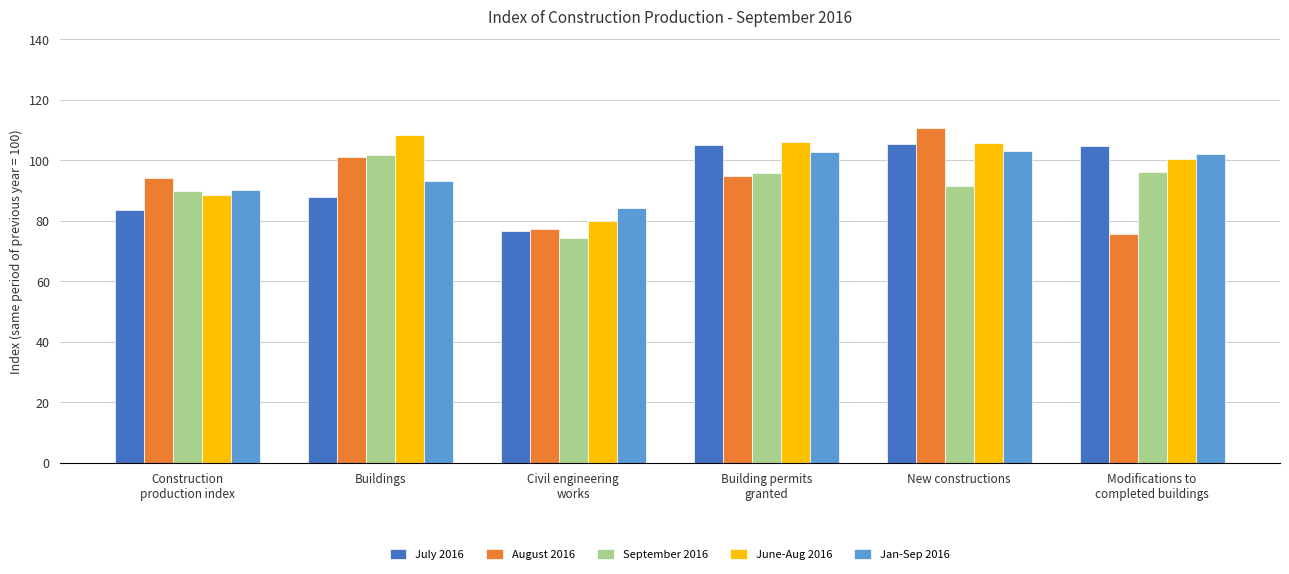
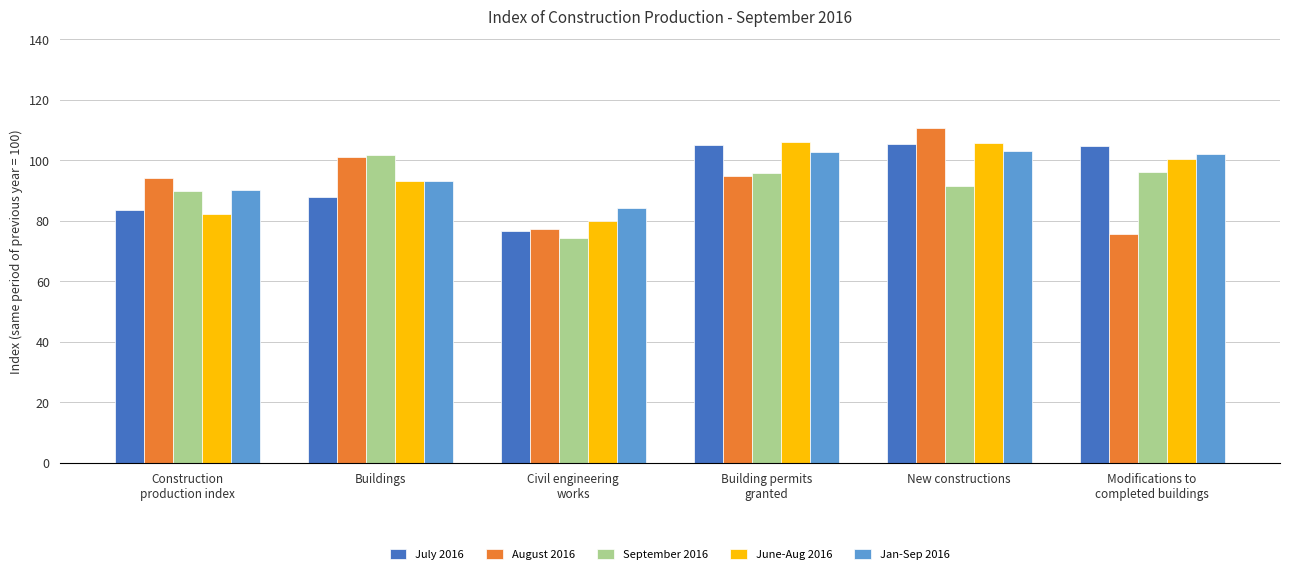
June-Aug 2016, Construction production index: 88 -> 82
June-Aug 2016, Buildings: 108 -> 93
